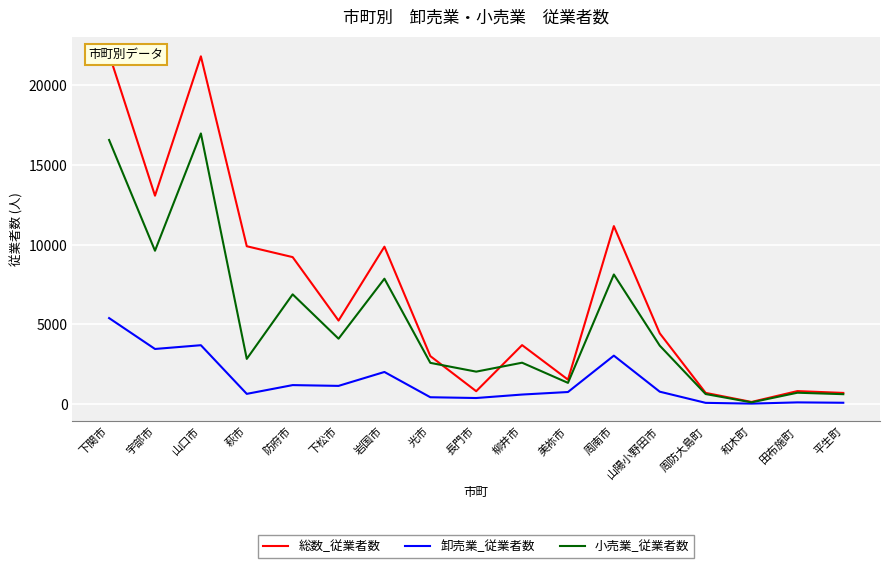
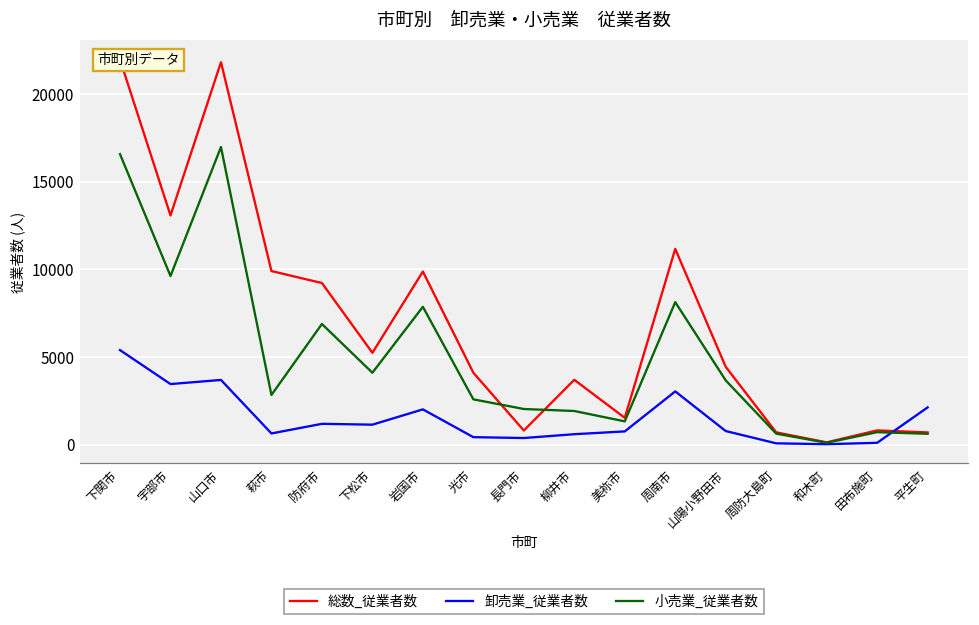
総数_従業者数, 光市: 3000 -> 4100
小売業_従業者数, 柳井市: 2600 -> 1900
卸売業_従業者数, 平生町: 100 -> 2100
